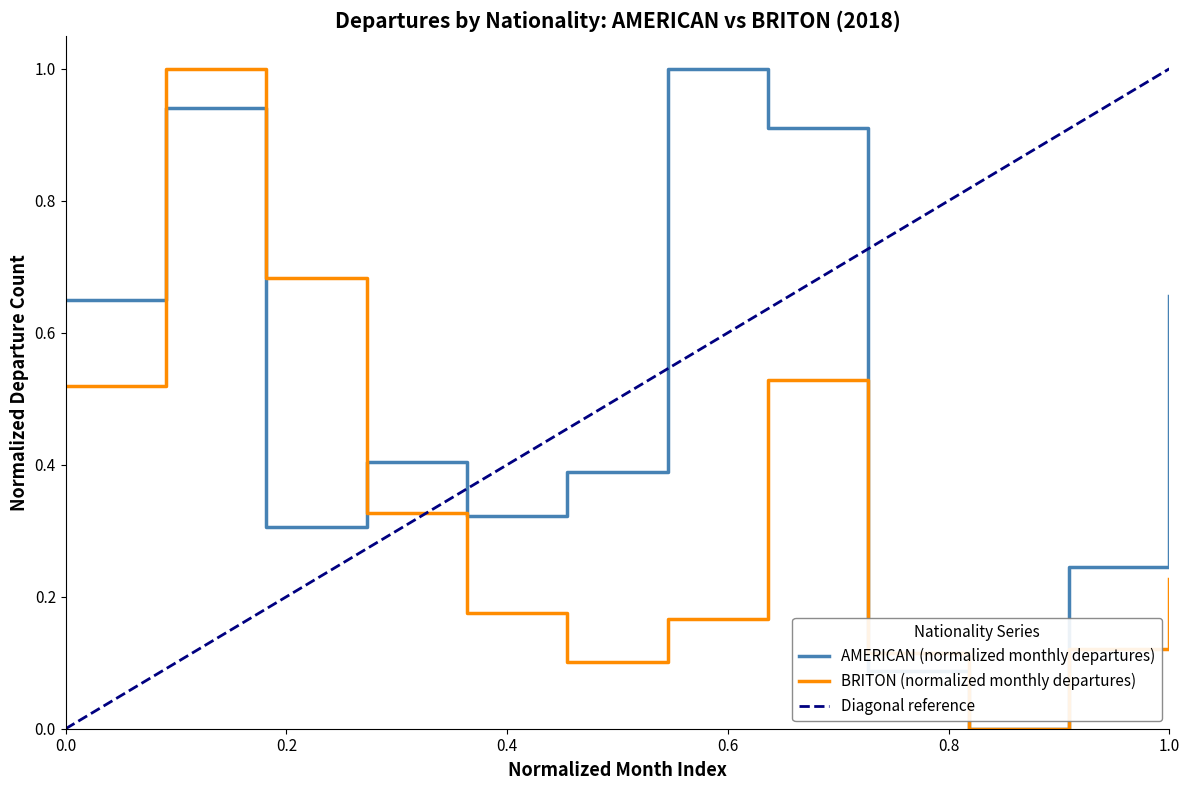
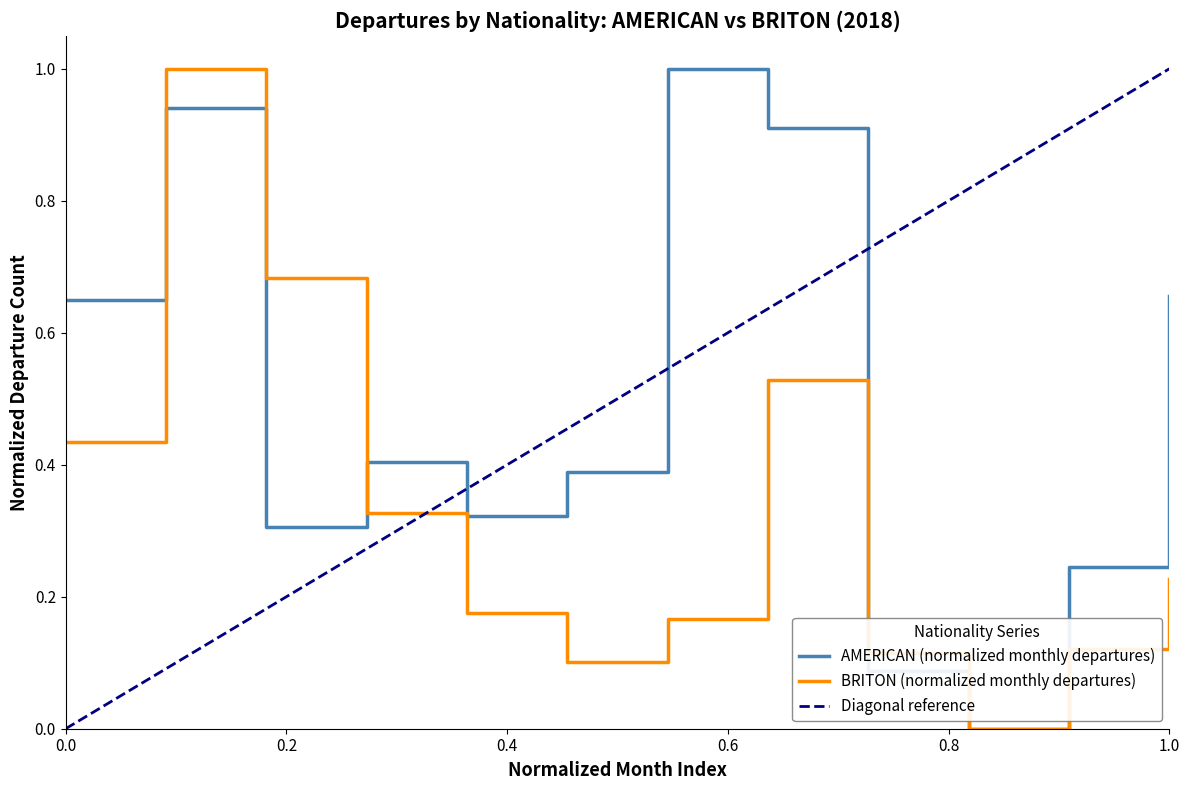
BRITON (normalized monthly departures), 0.0: 0.52 -> 0.44
